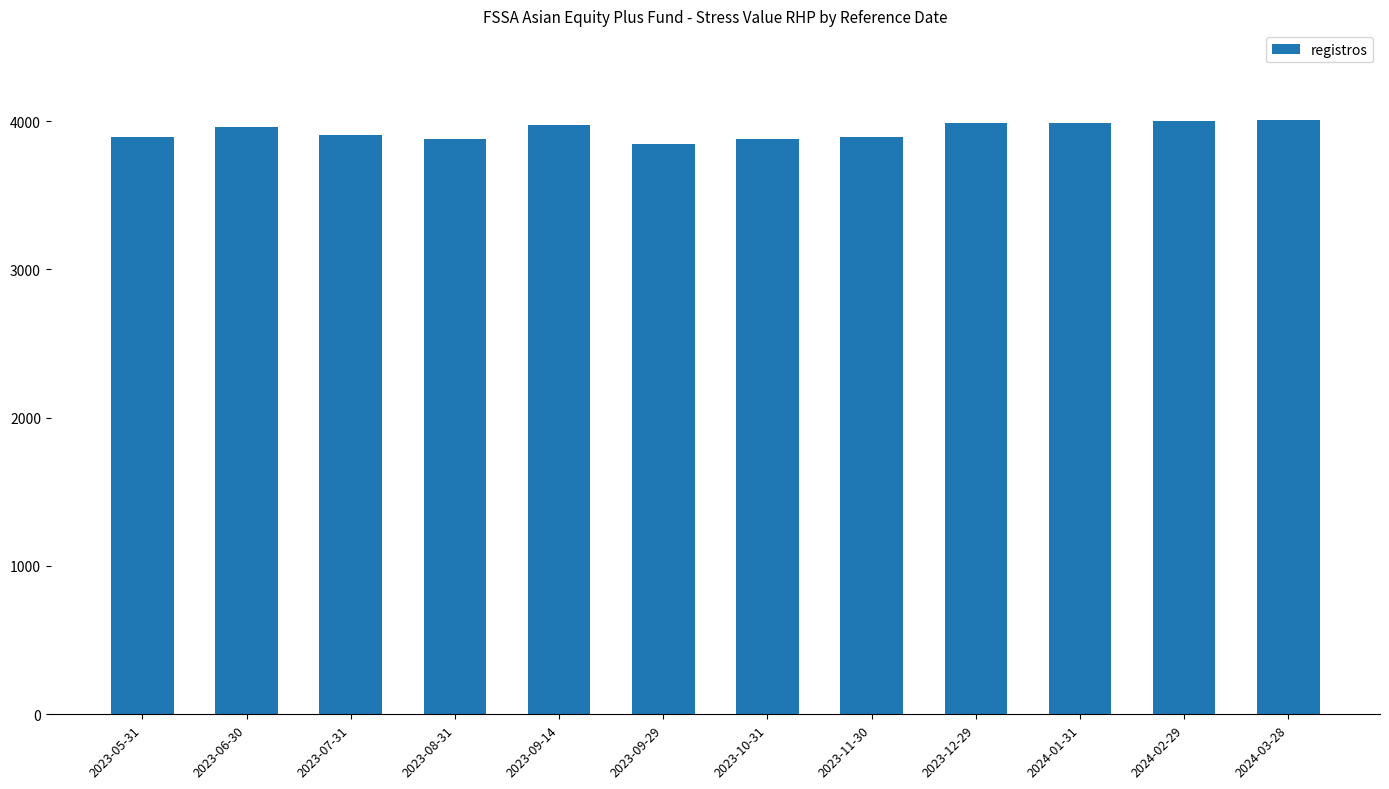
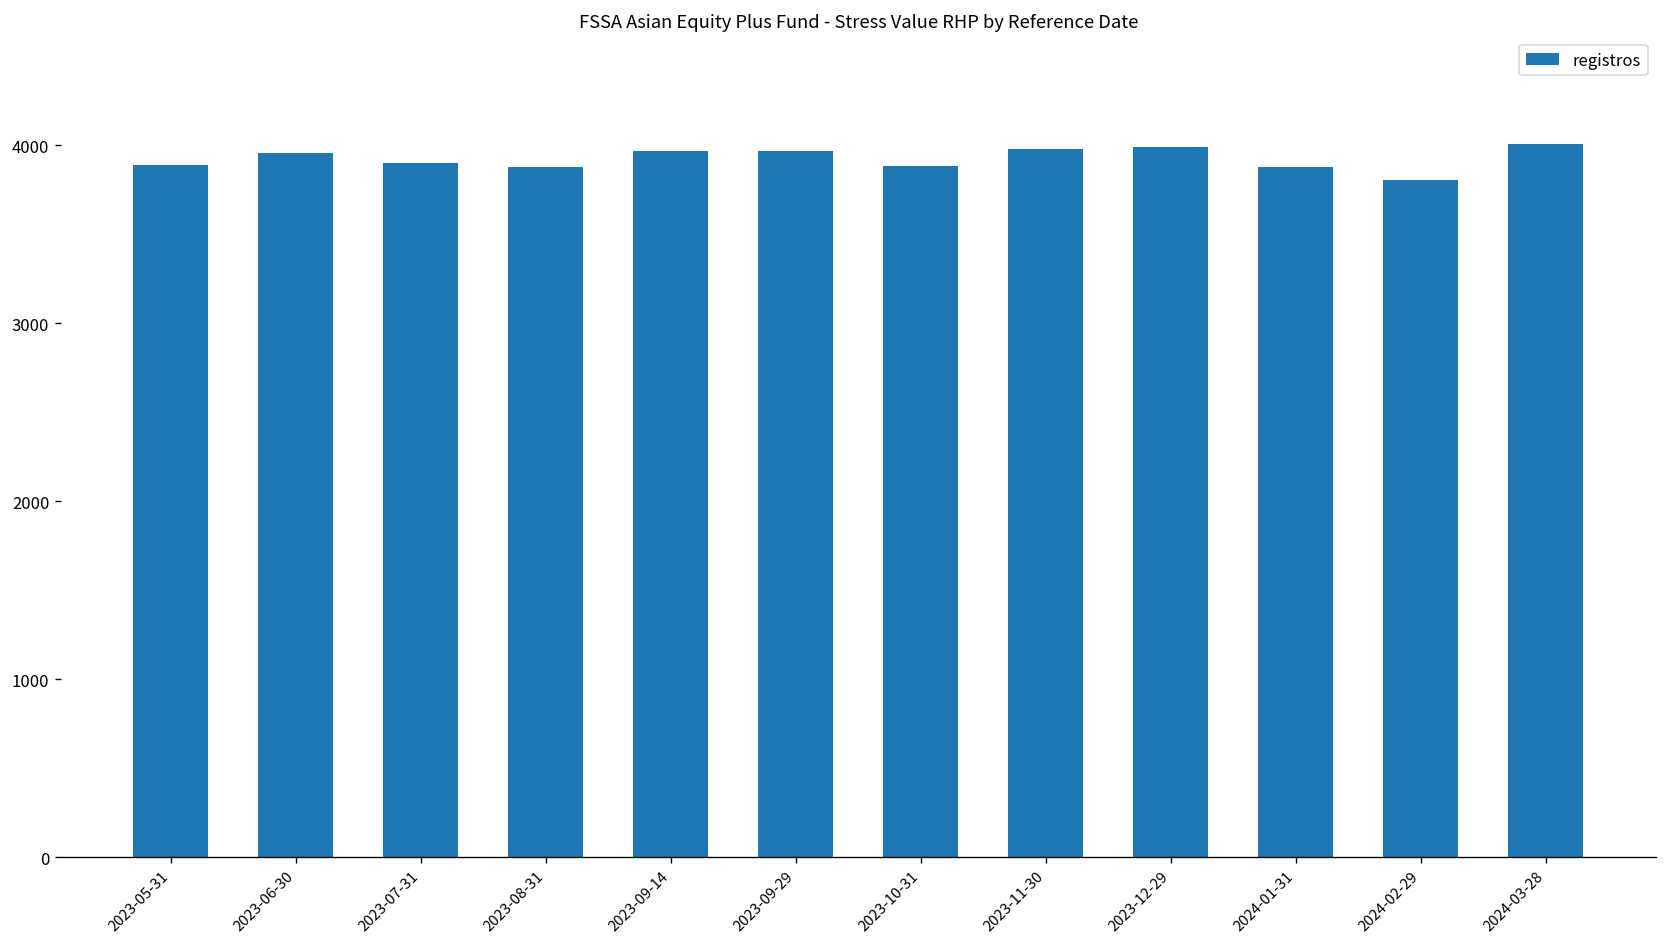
2023-09-29: 3850 -> 3970
2023-11-30: 3890 -> 3980
2024-01-31: 3990 -> 3880
2024-02-29: 4000 -> 3800
